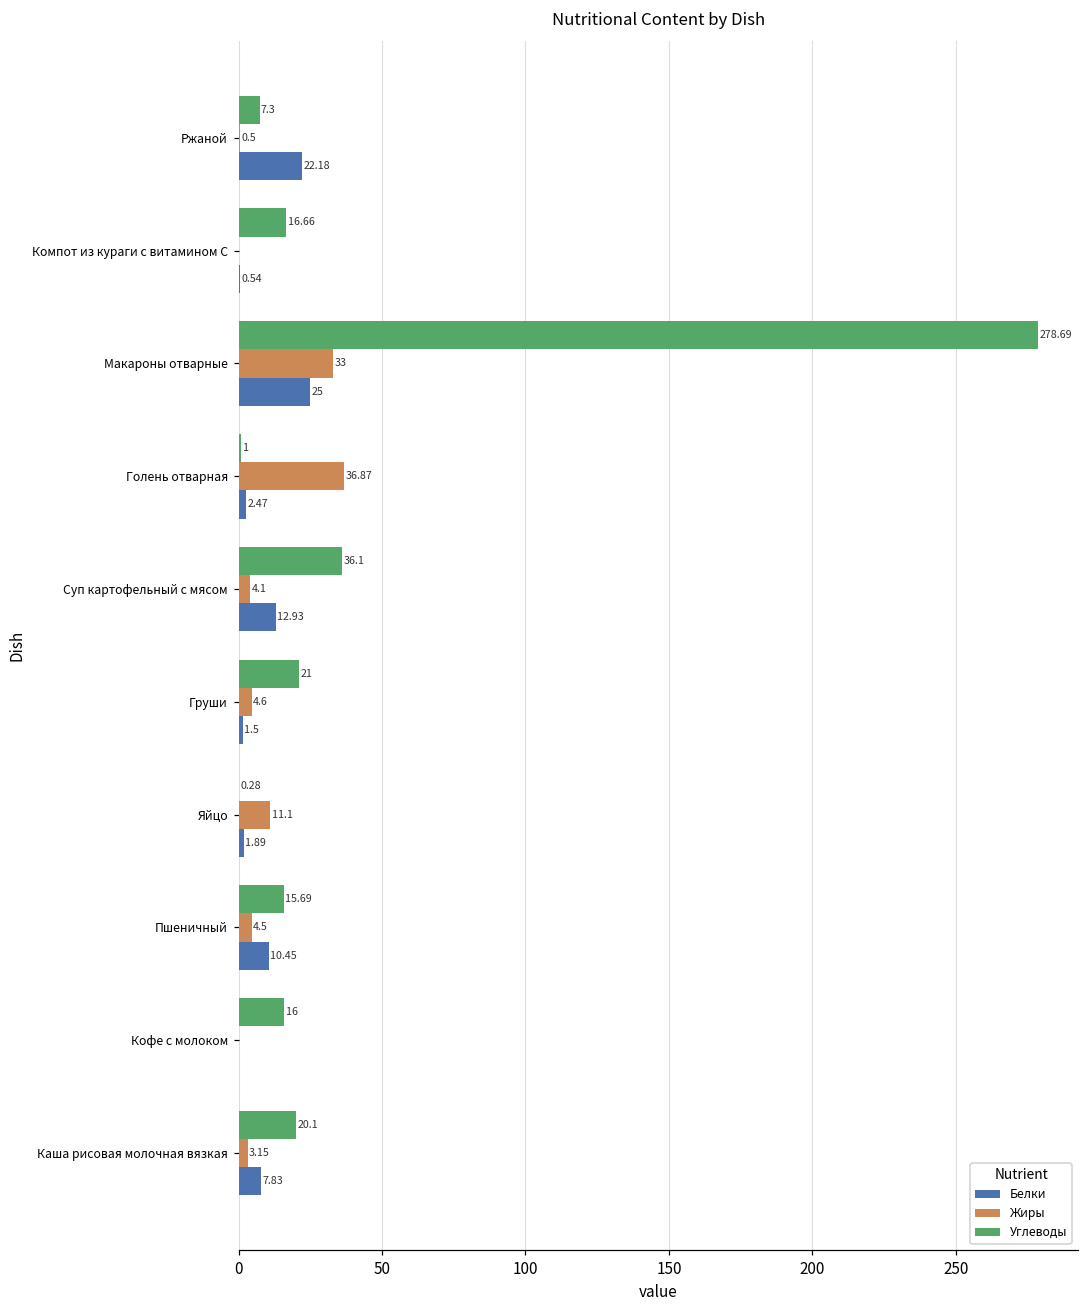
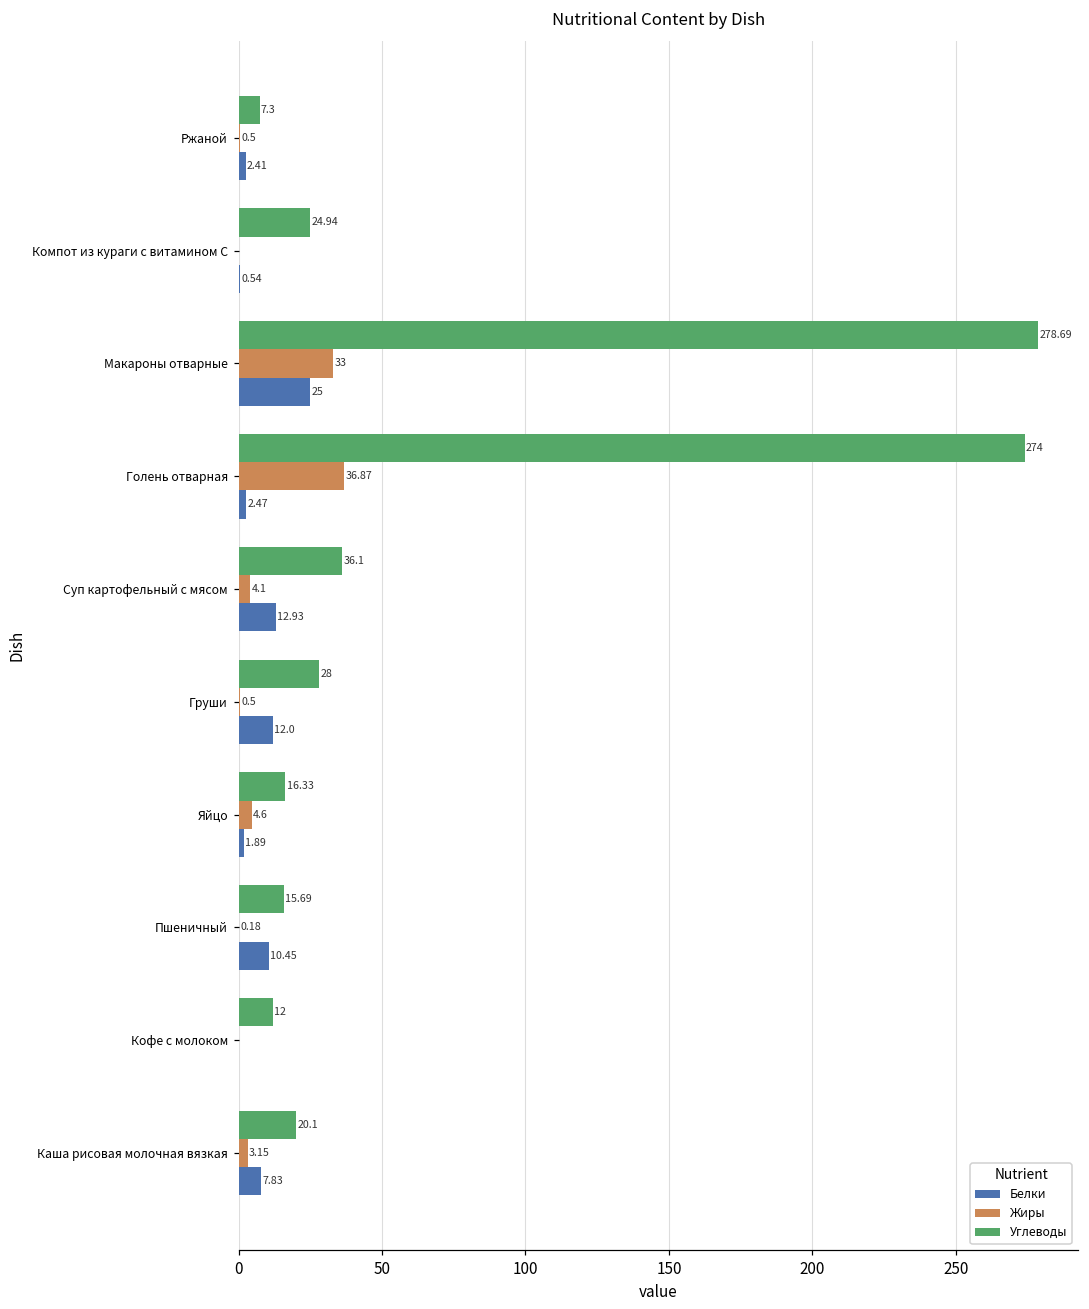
Белки, Ржаной: 22.18 -> 2.41
Углеводы, Компот из кураги с витамином С: 16.66 -> 24.94
Углеводы, Голень отварная: 1 -> 274
Углеводы, Груши: 21 -> 28
Жиры, Груши: 4.6 -> 0.5
Белки, Груши: 1.5 -> 12.0
Углеводы, Яйцо: 0.28 -> 16.33
Жиры, Яйцо: 11.1 -> 4.6
Жиры, Пшеничный: 4.5 -> 0.18
Углеводы, Кофе с молоком: 16 -> 12
